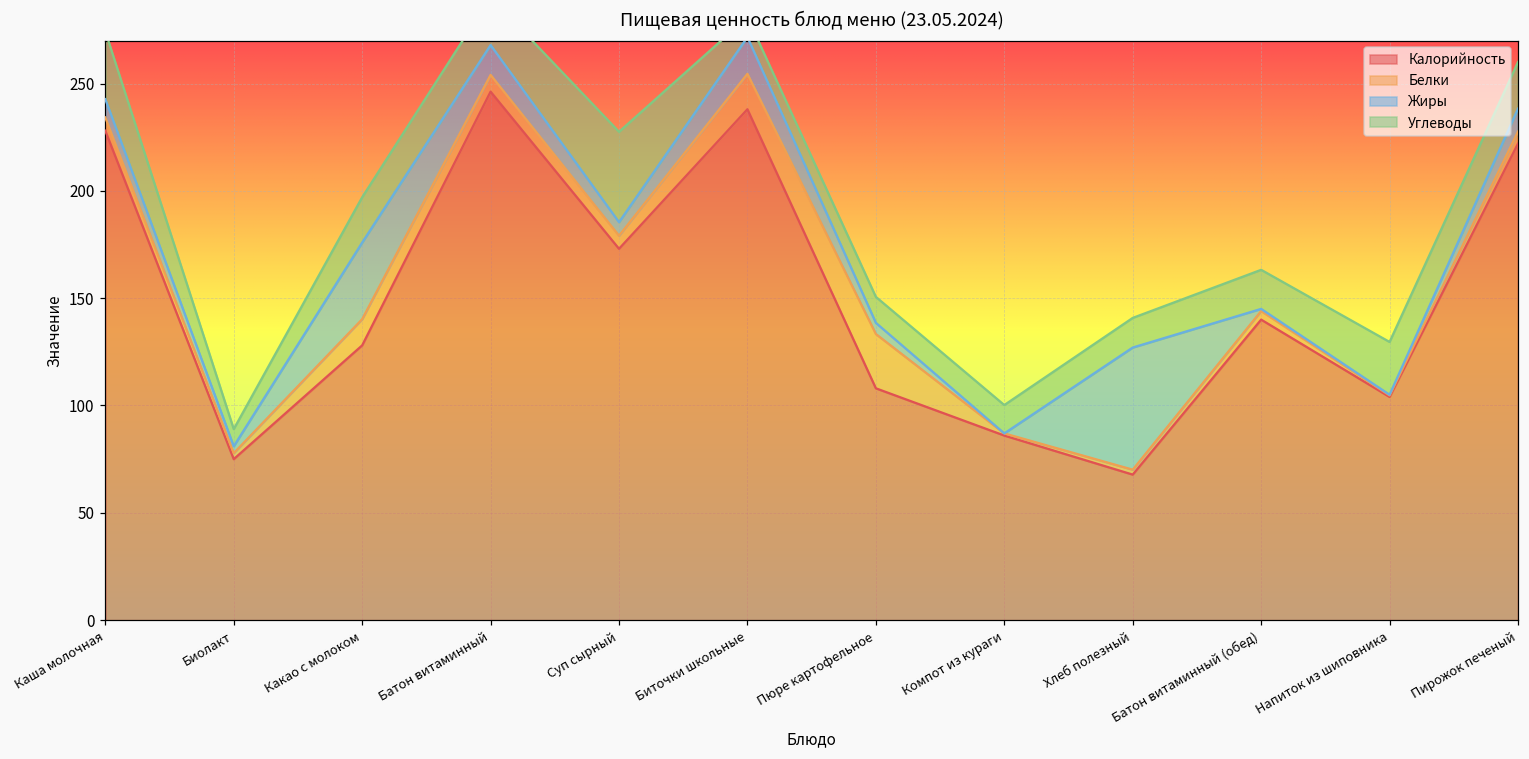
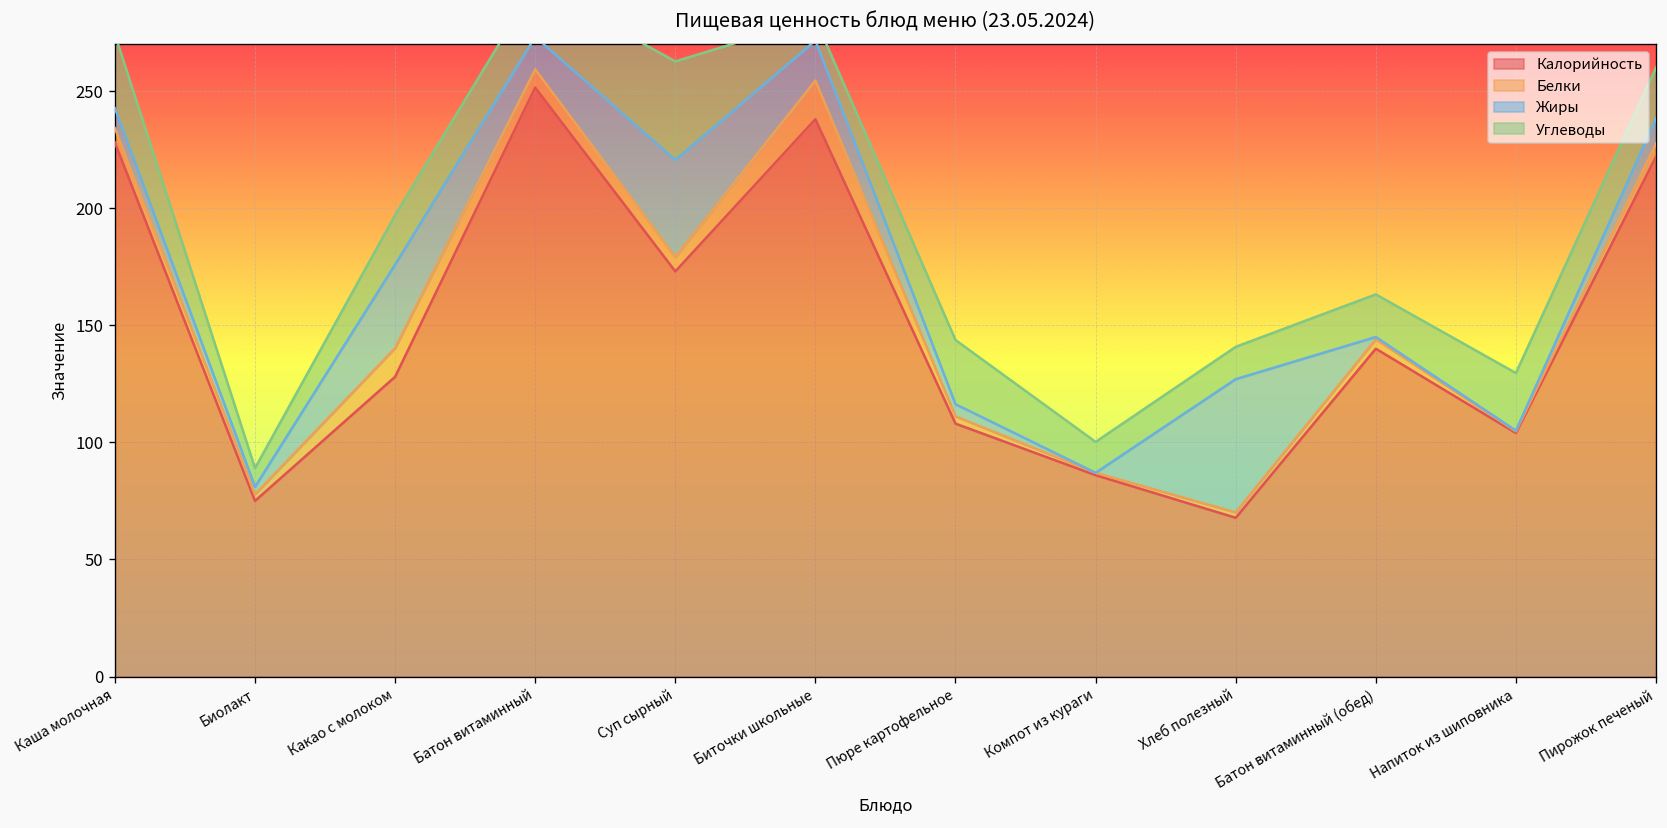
Калорийность, Батон витаминный: 246 -> 252
Жиры, Суп сырный: 6 -> 42
Белки, Пюре картофельное: 25 -> 3
Углеводы, Пюре картофельное: 12 -> 27
